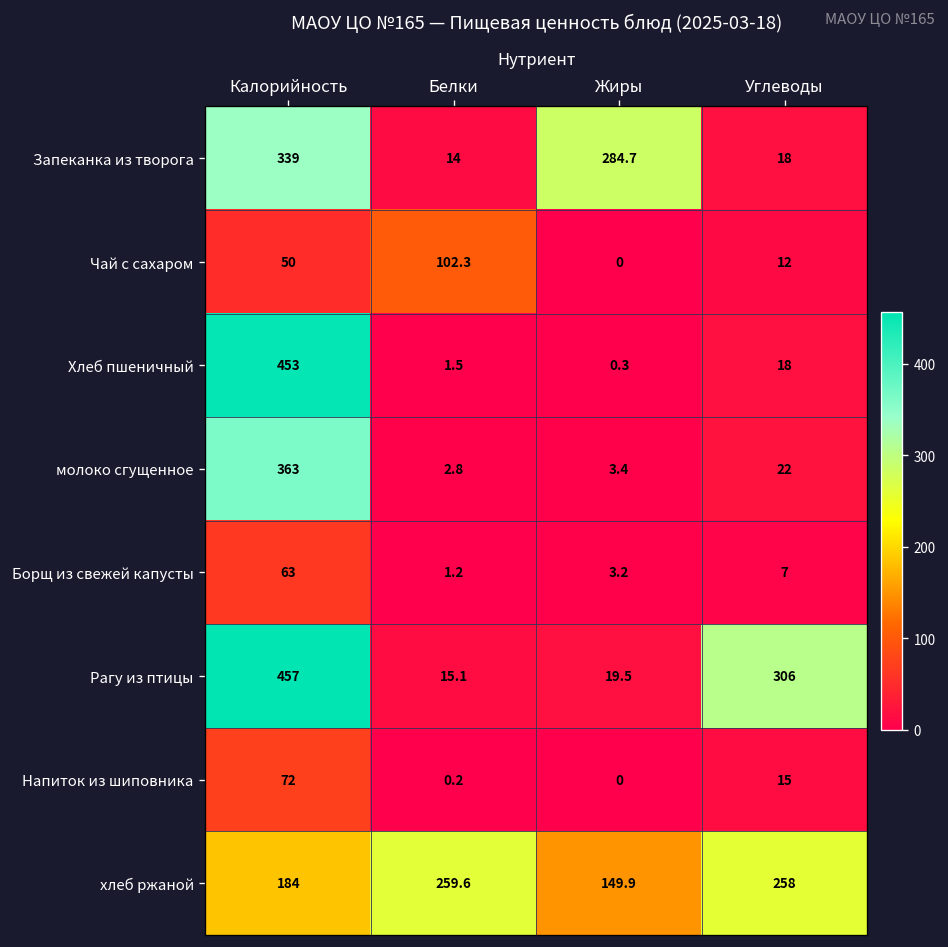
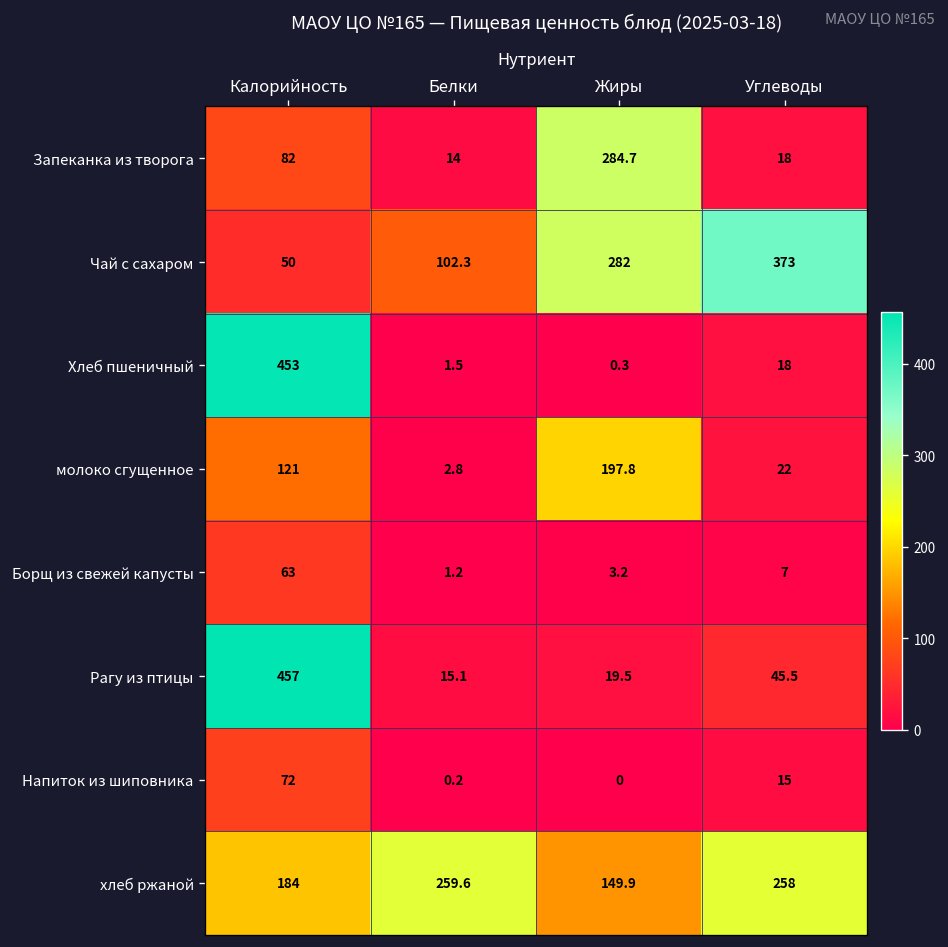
Запеканка из творога, Калорийность: 339 -> 82
Чай с сахаром, Жиры: 0 -> 282
Чай с сахаром, Углеводы: 12 -> 373
молоко сгущенное, Калорийность: 363 -> 121
молоко сгущенное, Жиры: 3.4 -> 197.8
Рагу из птицы, Углеводы: 306 -> 45.5
